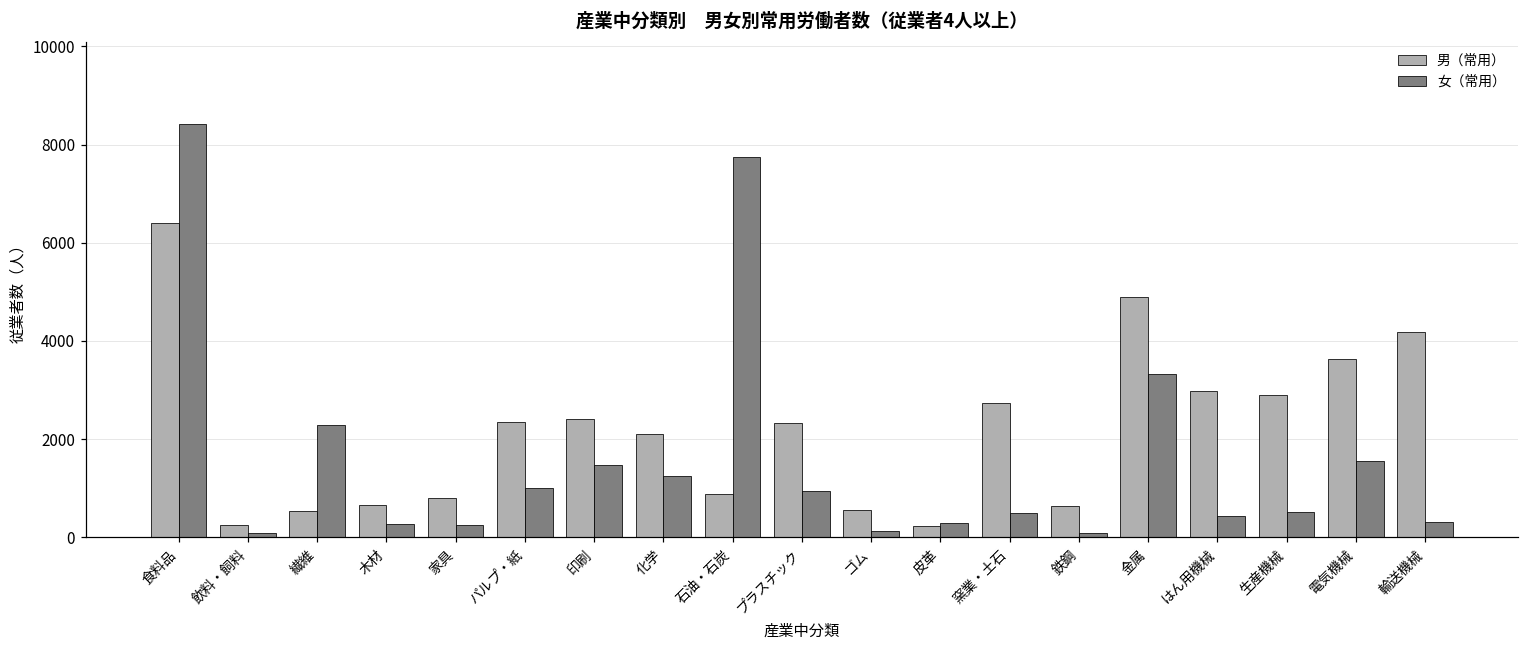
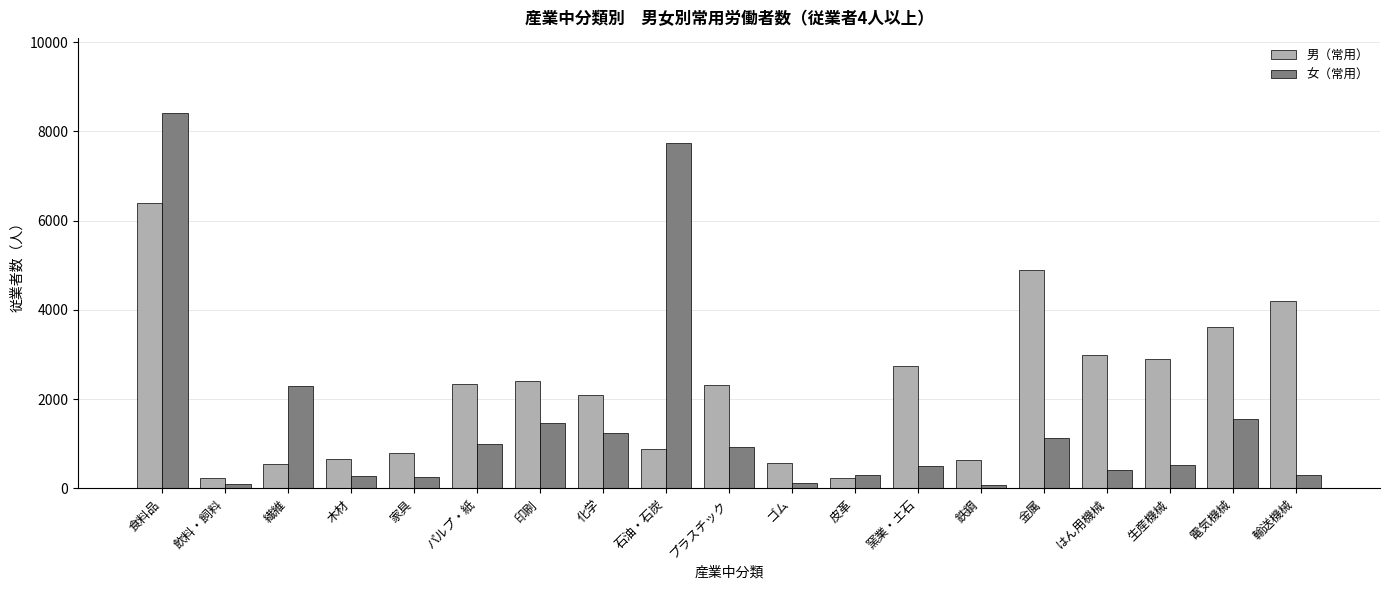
女（常用）, 金属: 3300 -> 1100
